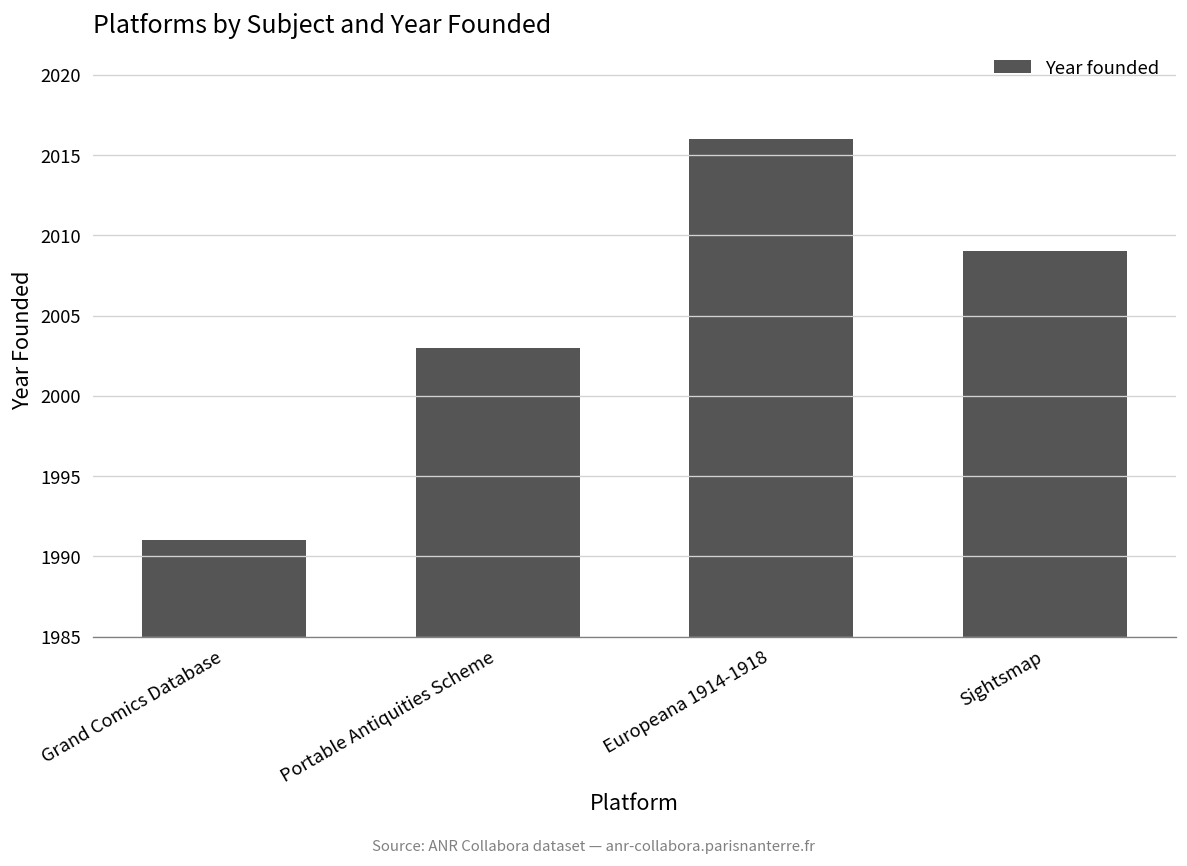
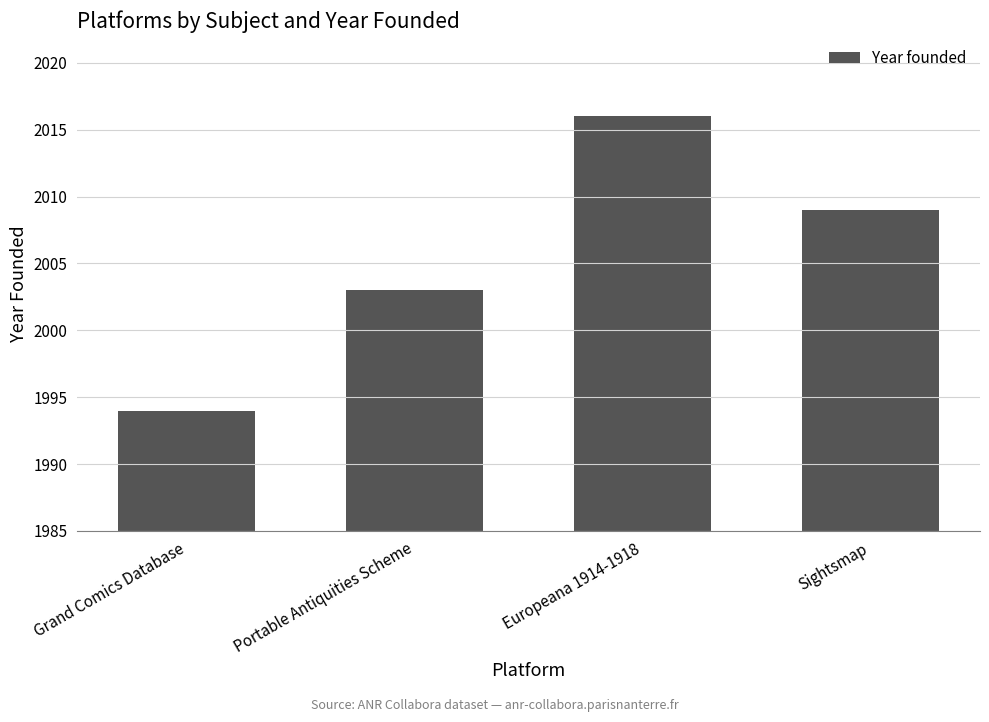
Grand Comics Database: 1991 -> 1994
